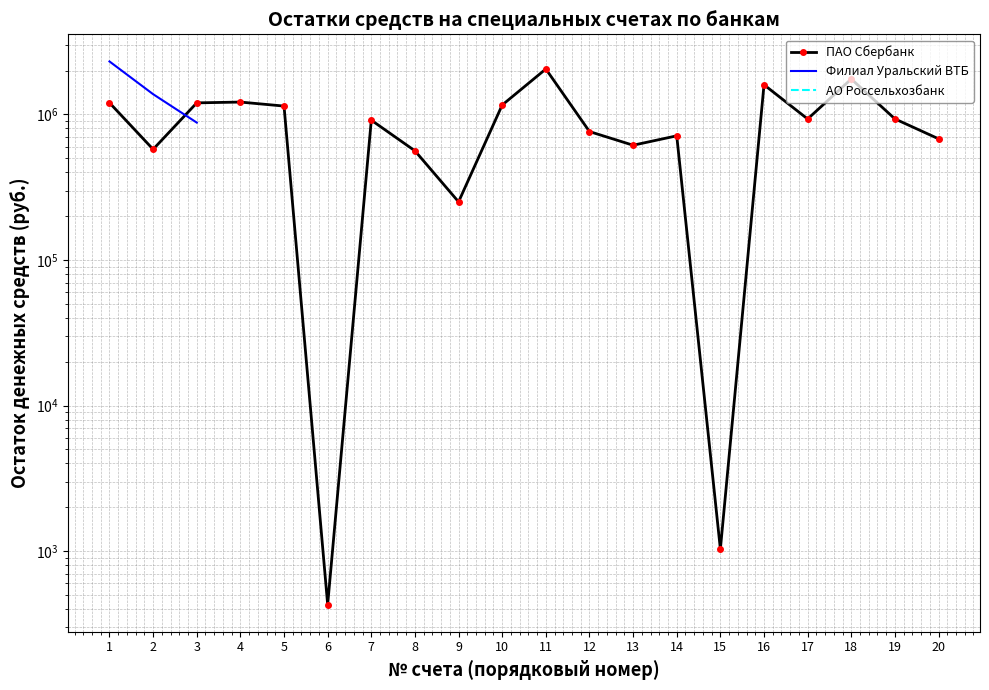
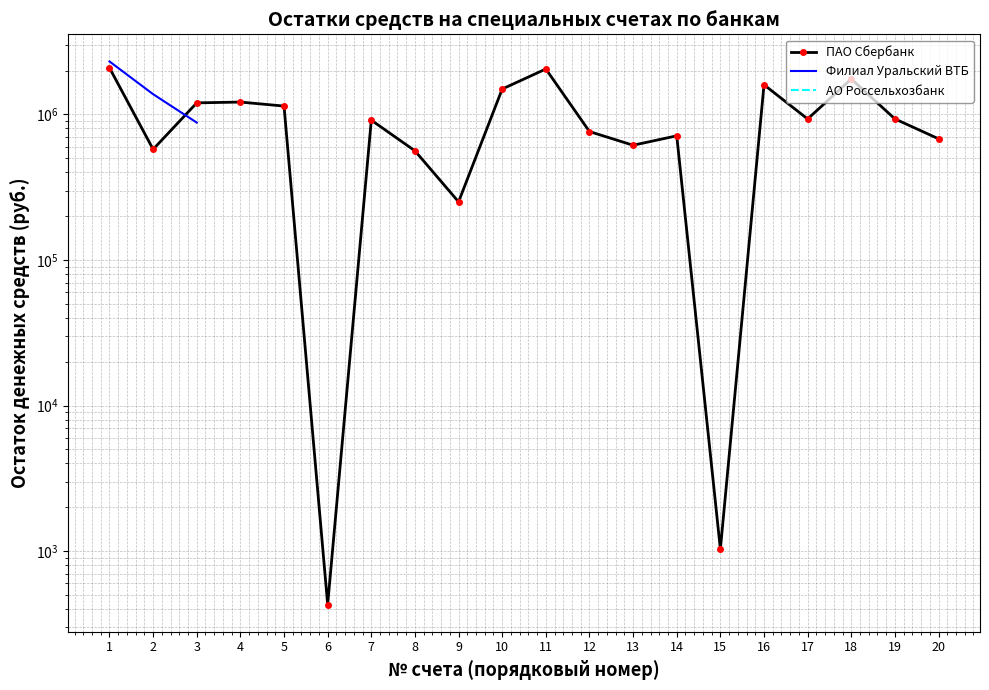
ПАО Сбербанк, 1: 1200000 -> 2100000
ПАО Сбербанк, 10: 1200000 -> 1500000
